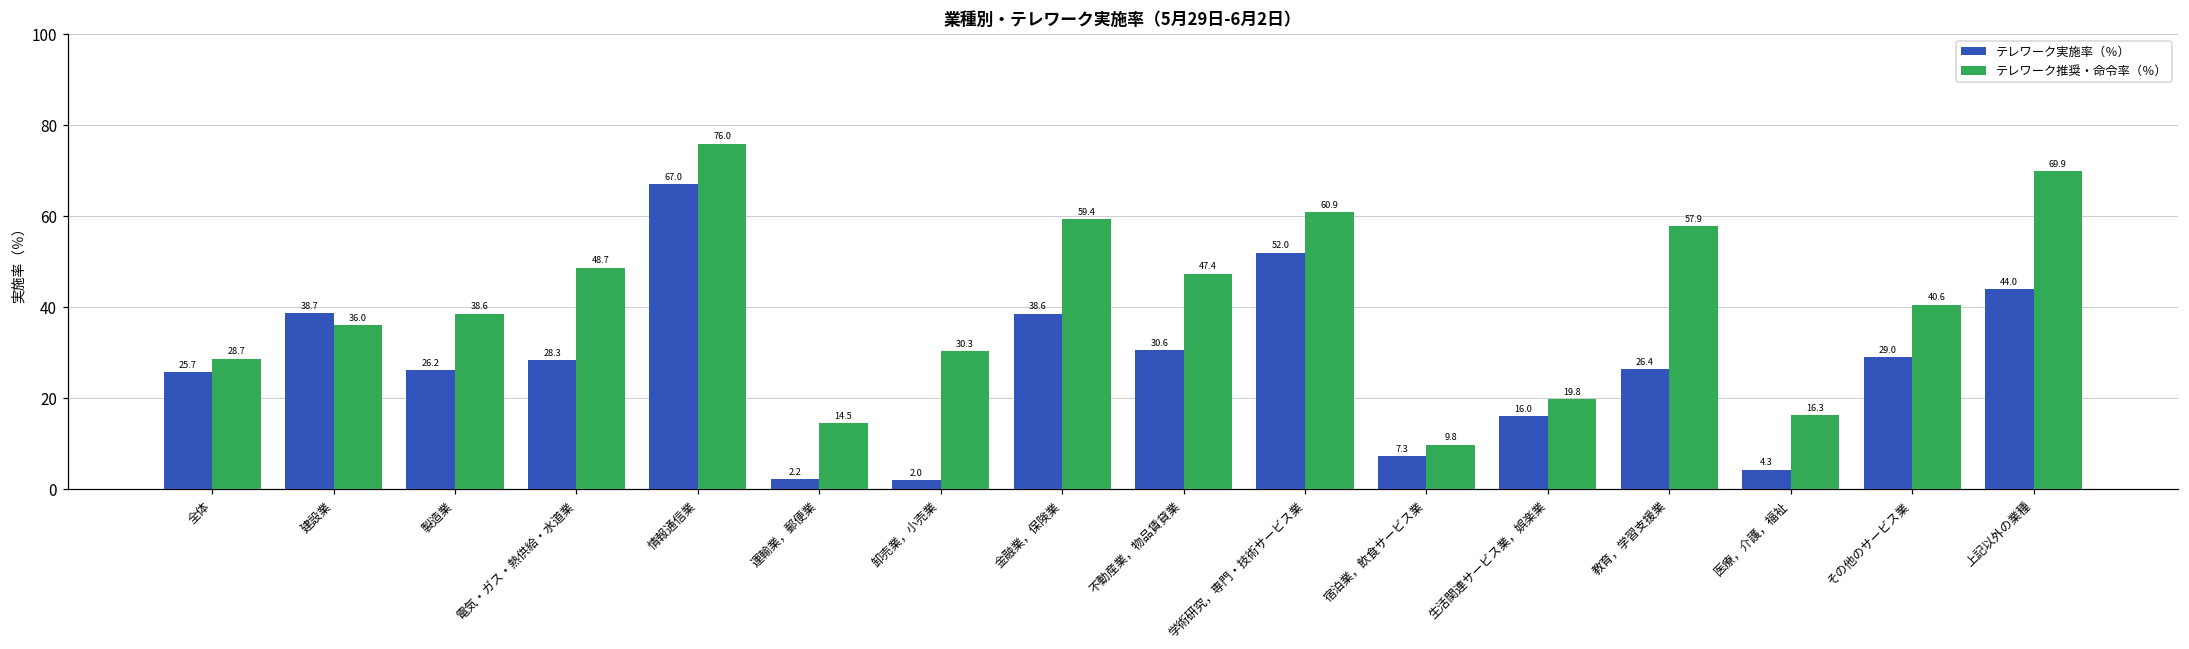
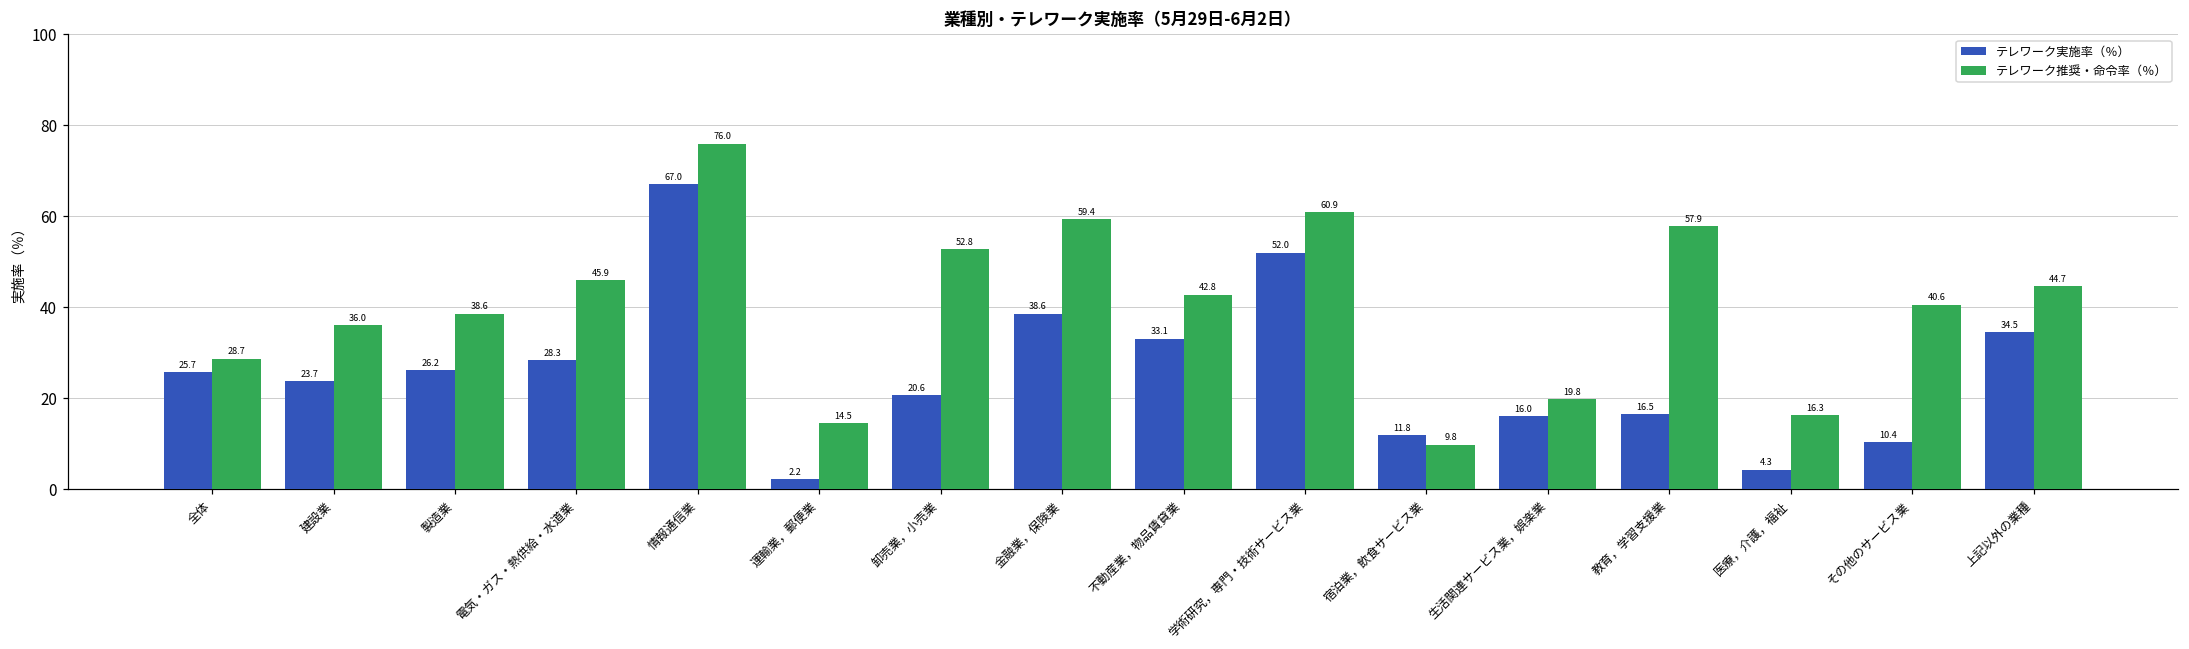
テレワーク実施率（％）, 建設業: 38.7 -> 23.7
テレワーク推奨・命令率（％）, 電気・ガス・熱供給・水道業: 48.7 -> 45.9
テレワーク実施率（％）, 卸売業，小売業: 2.0 -> 20.6
テレワーク推奨・命令率（％）, 卸売業，小売業: 30.3 -> 52.8
テレワーク実施率（％）, 不動産業，物品賃貸業: 30.6 -> 33.1
テレワーク推奨・命令率（％）, 不動産業，物品賃貸業: 47.4 -> 42.8
テレワーク実施率（％）, 宿泊業，飲食サービス業: 7.3 -> 11.8
テレワーク実施率（％）, 教育，学習支援業: 26.4 -> 16.5
テレワーク実施率（％）, その他のサービス業: 29.0 -> 10.4
テレワーク実施率（％）, 上記以外の業種: 44.0 -> 34.5
テレワーク推奨・命令率（％）, 上記以外の業種: 69.9 -> 44.7
